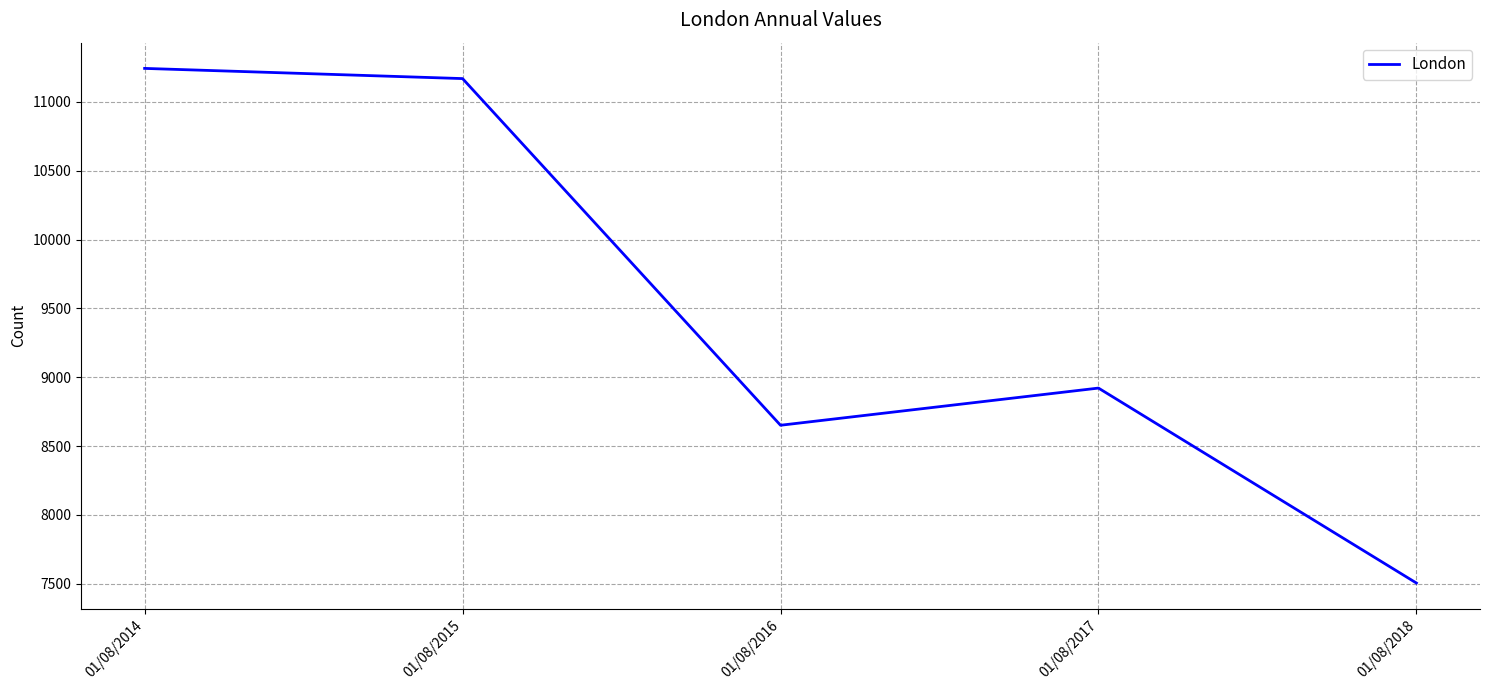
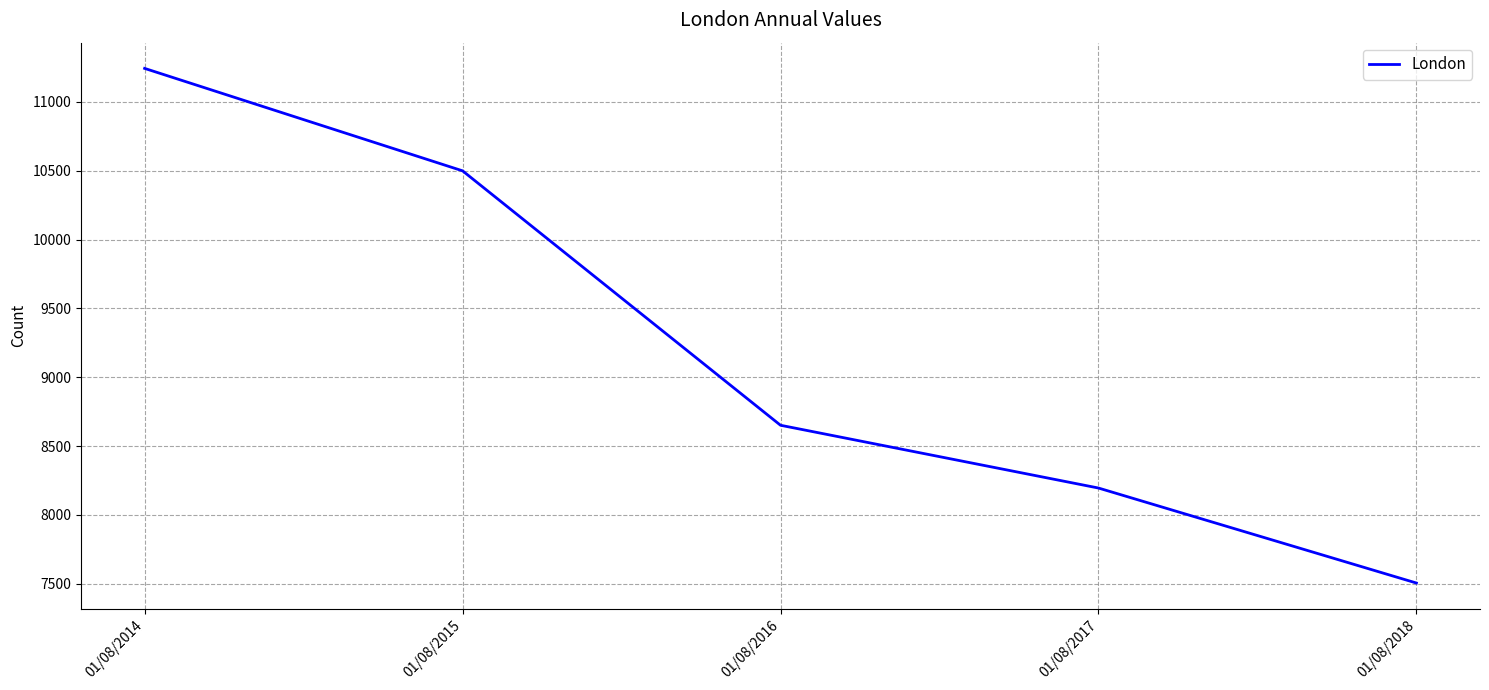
01/08/2015: 11170 -> 10500
01/08/2017: 8920 -> 8200
